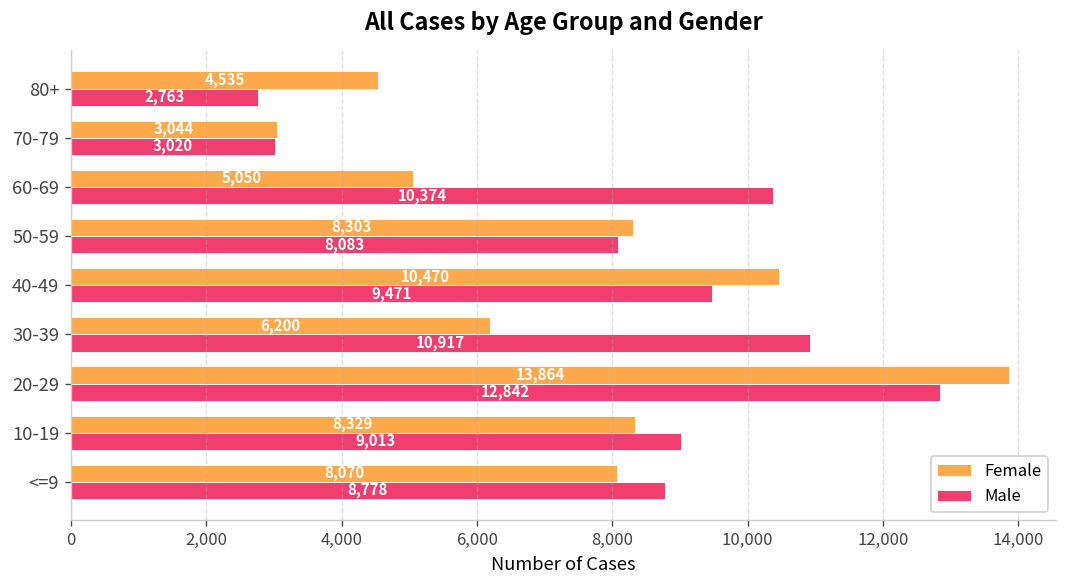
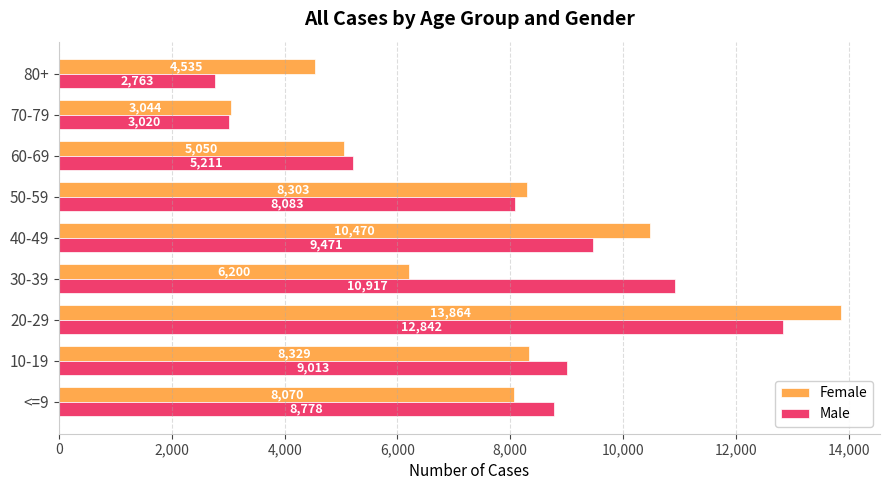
Male, 60-69: 10,374 -> 5,211
